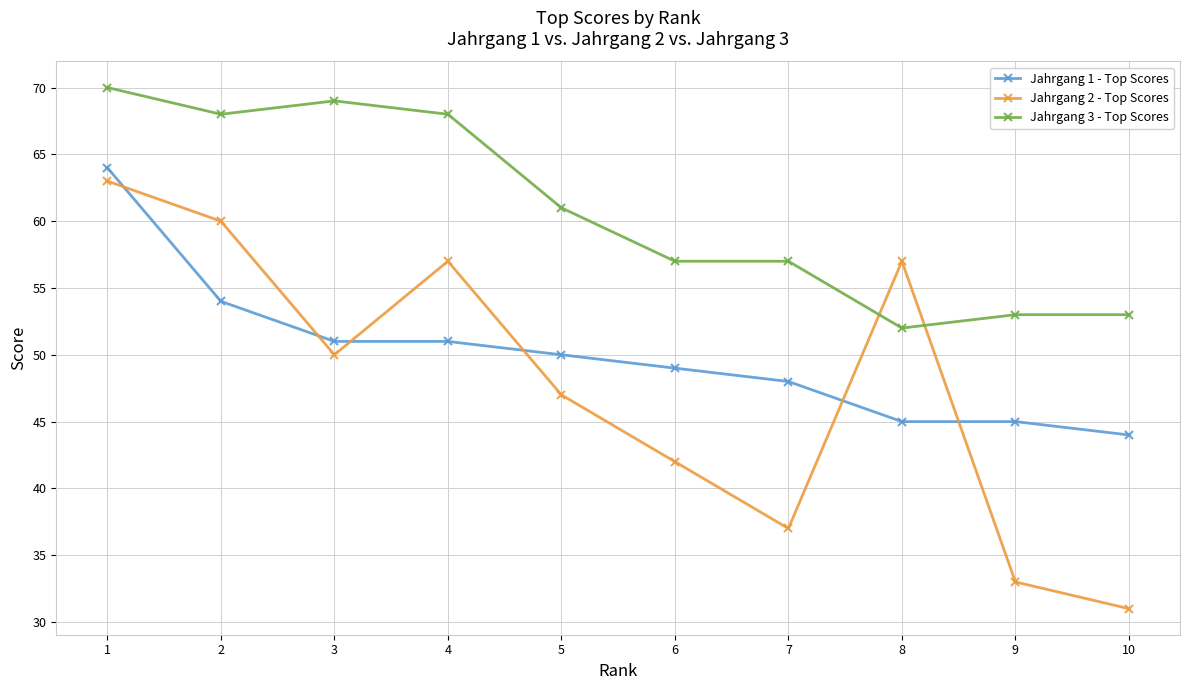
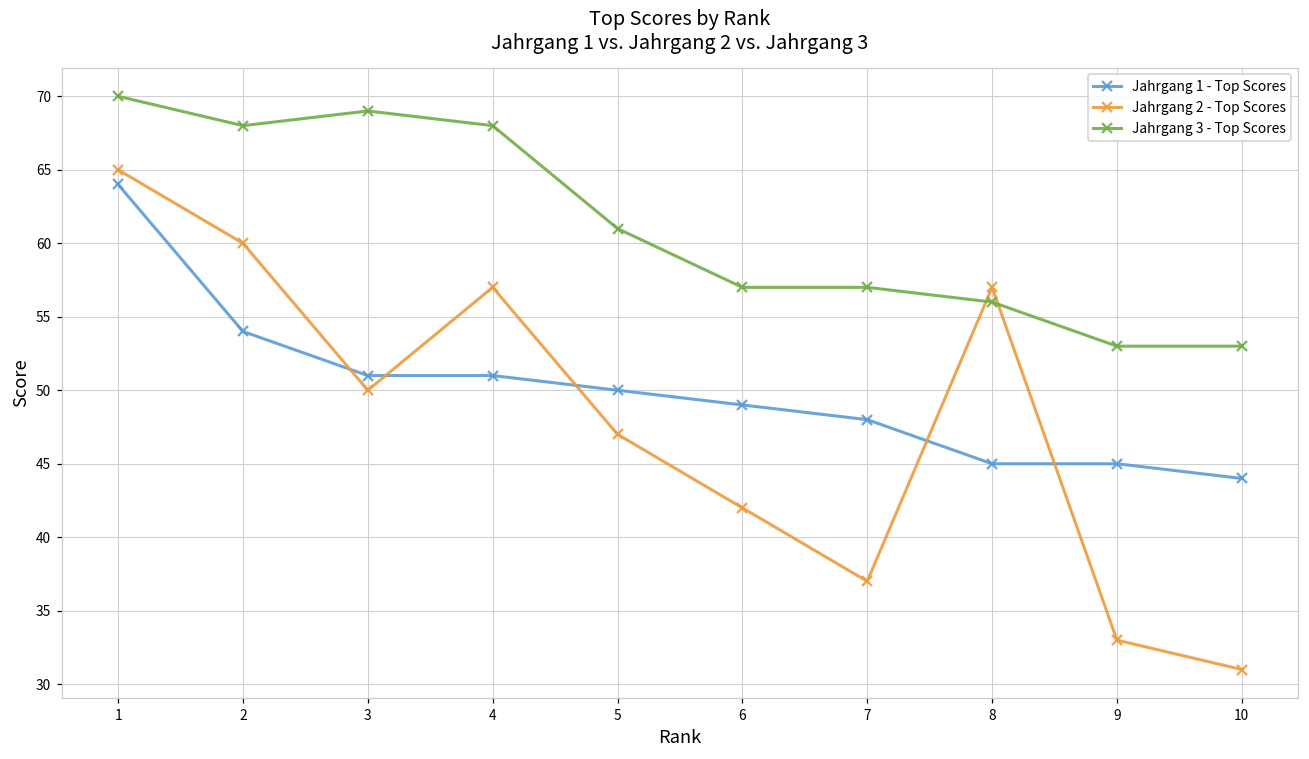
Jahrgang 2 - Top Scores, 1: 63 -> 65
Jahrgang 3 - Top Scores, 8: 52 -> 56
